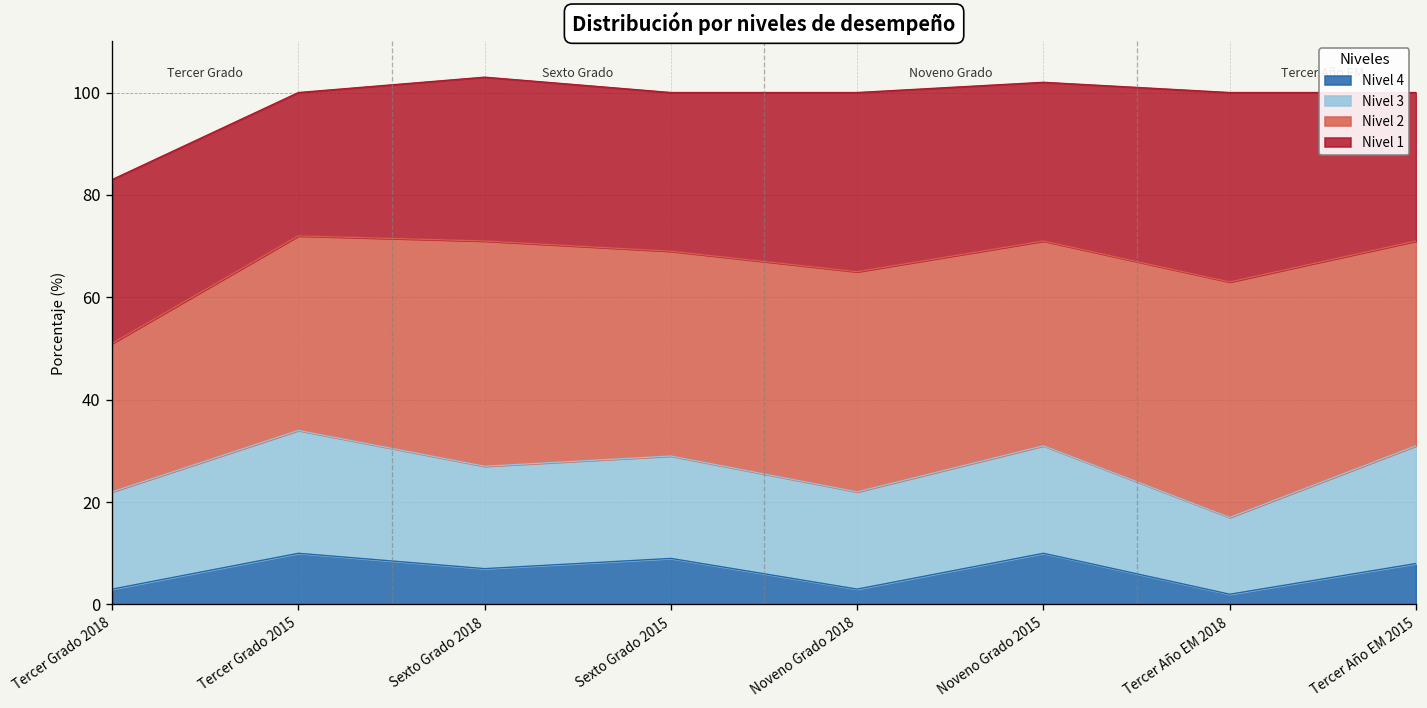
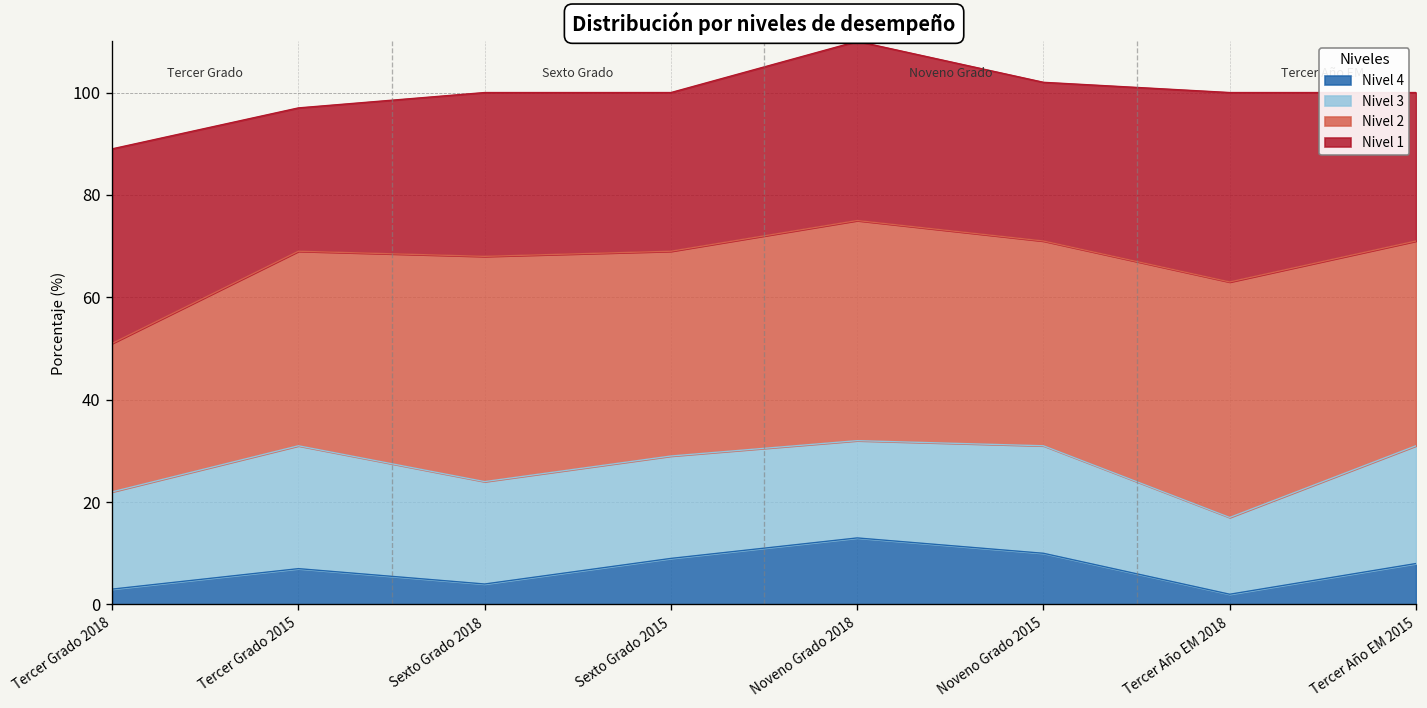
Nivel 1, Tercer Grado 2018: 32 -> 38
Nivel 4, Tercer Grado 2015: 10 -> 7
Nivel 4, Sexto Grado 2018: 7 -> 4
Nivel 4, Noveno Grado 2018: 3 -> 13
